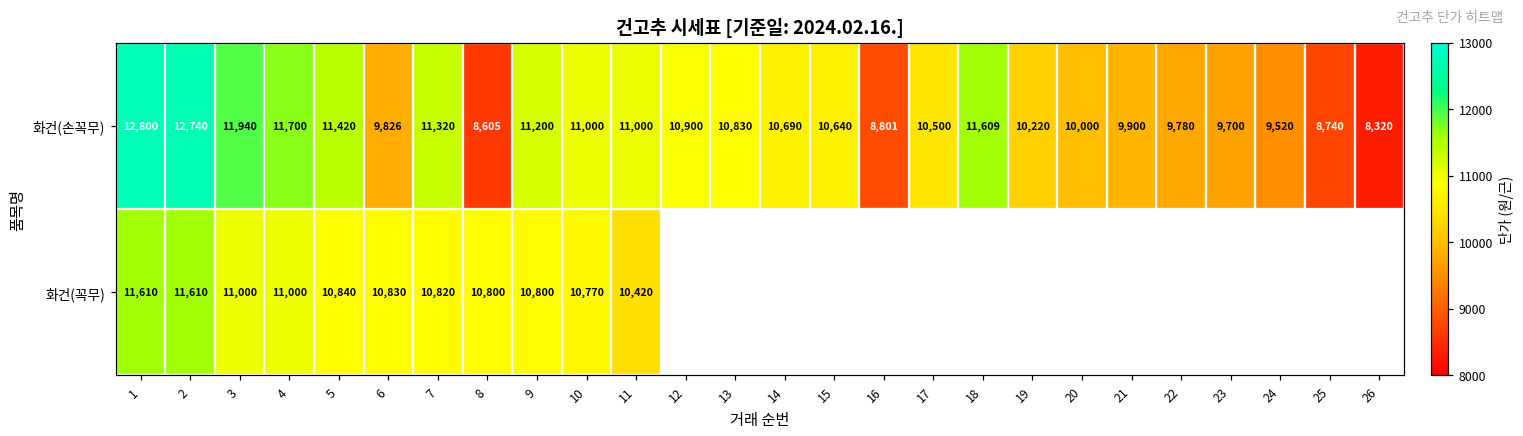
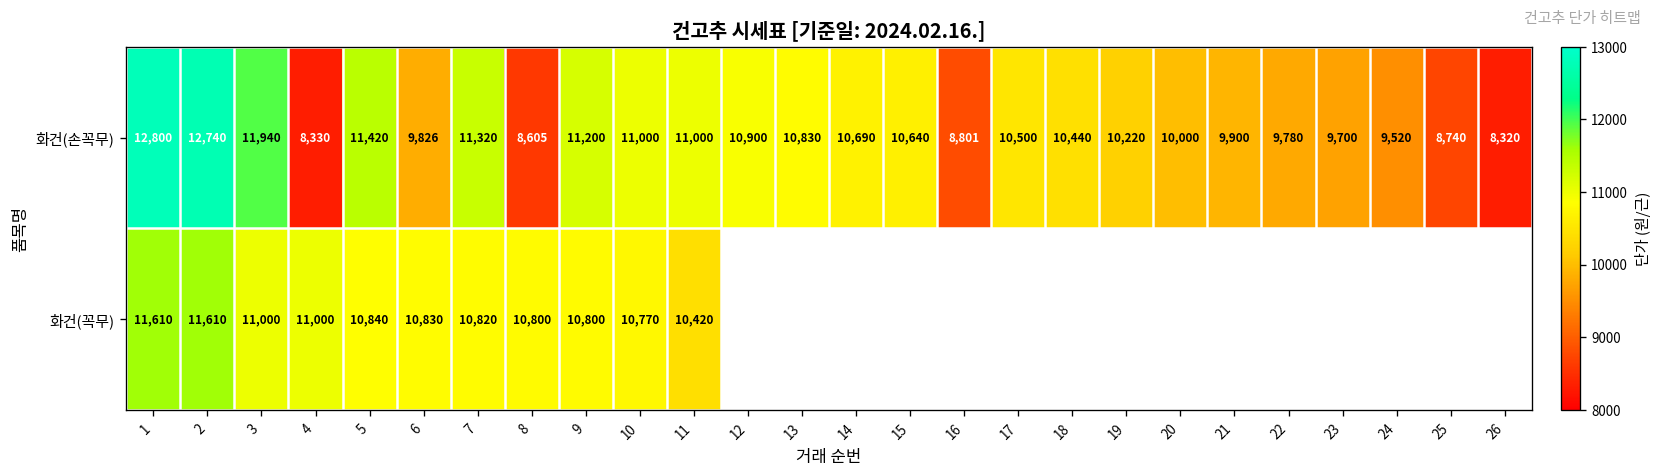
화건(손꼭무), 4: 11,700 -> 8,330
화건(손꼭무), 18: 11,609 -> 10,440
